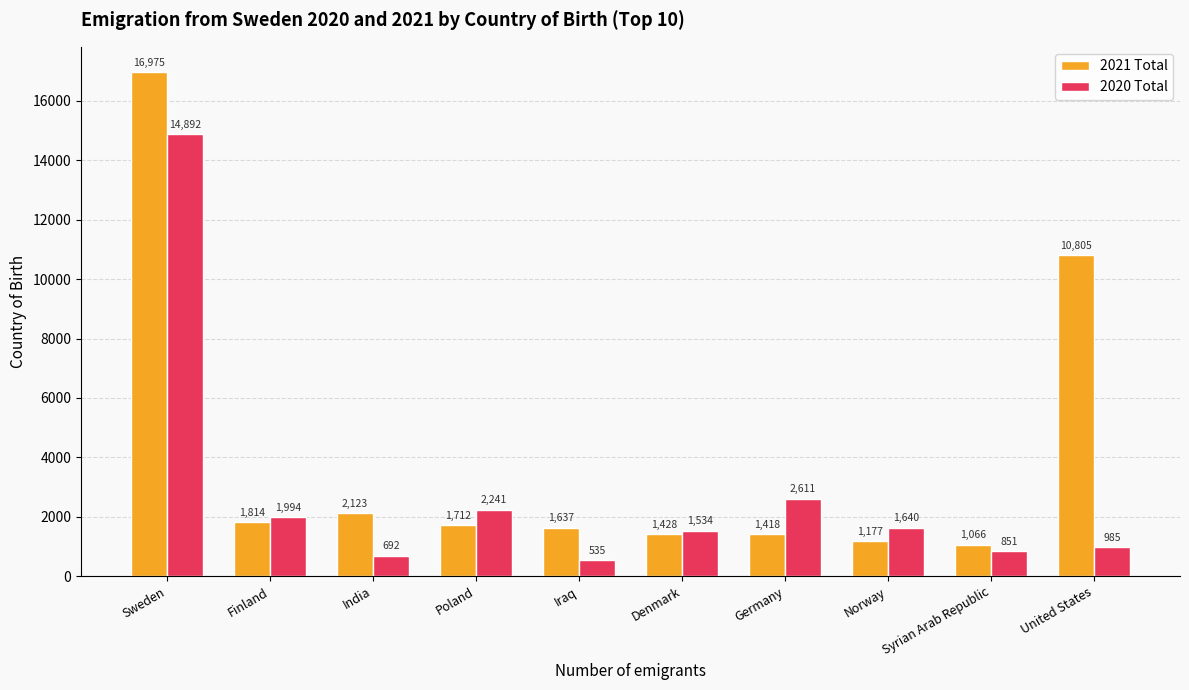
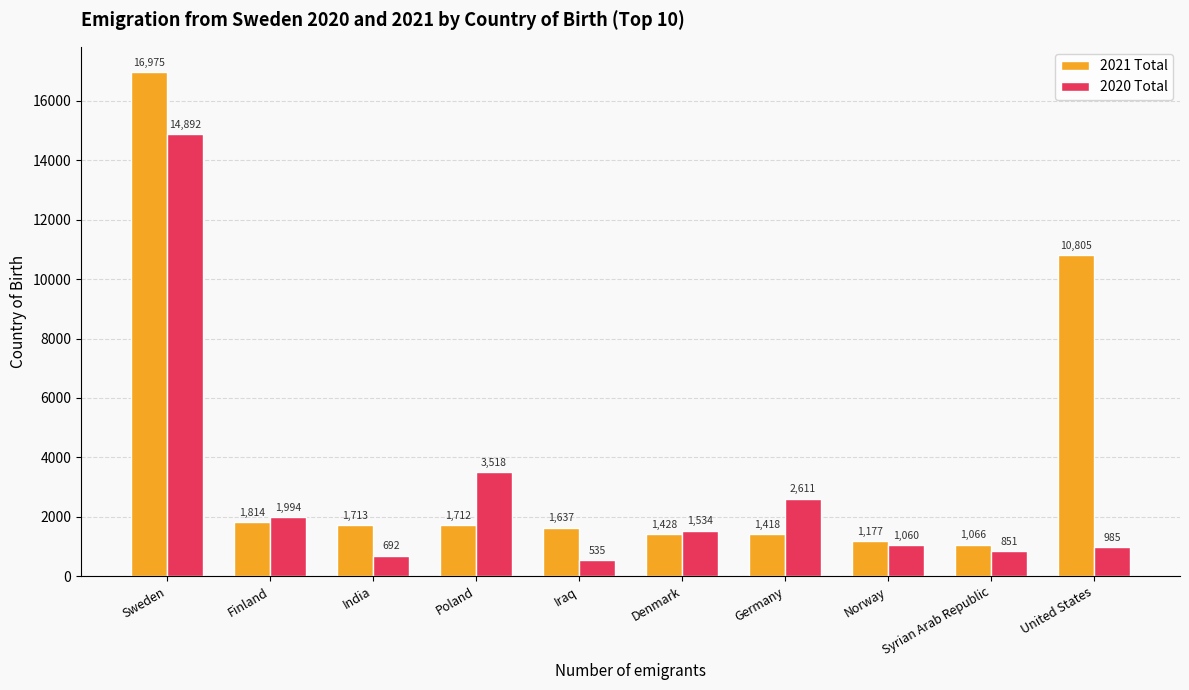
2021 Total, India: 2,123 -> 1,713
2020 Total, Poland: 2,241 -> 3,518
2020 Total, Norway: 1,640 -> 1,060
